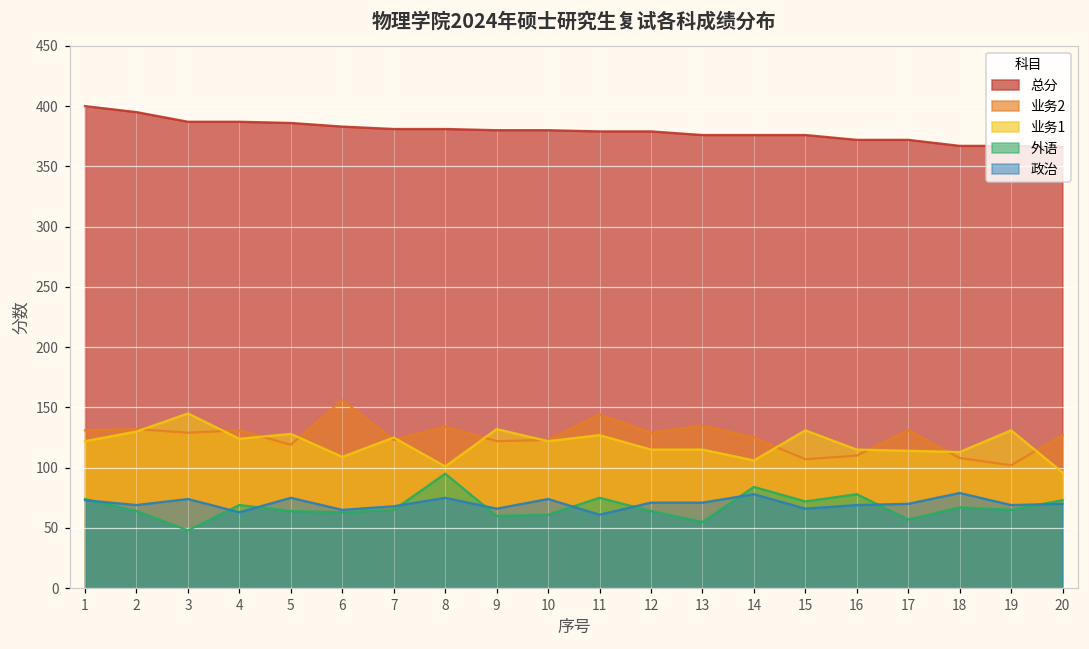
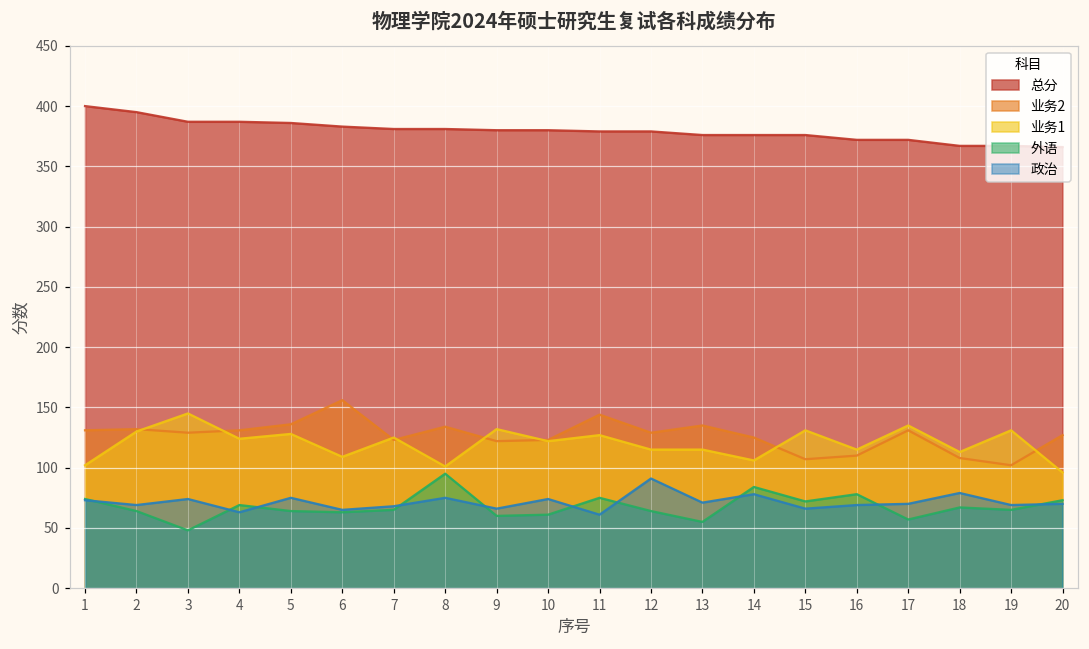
业务1, 1: 122 -> 102
业务2, 5: 119 -> 136
政治, 12: 71 -> 91
业务1, 17: 114 -> 135
